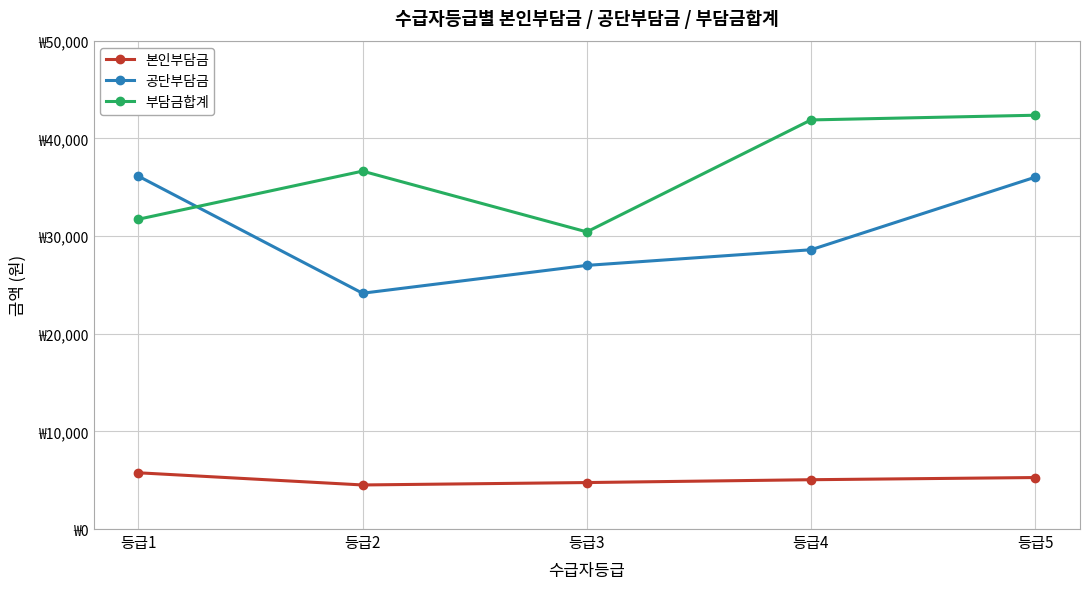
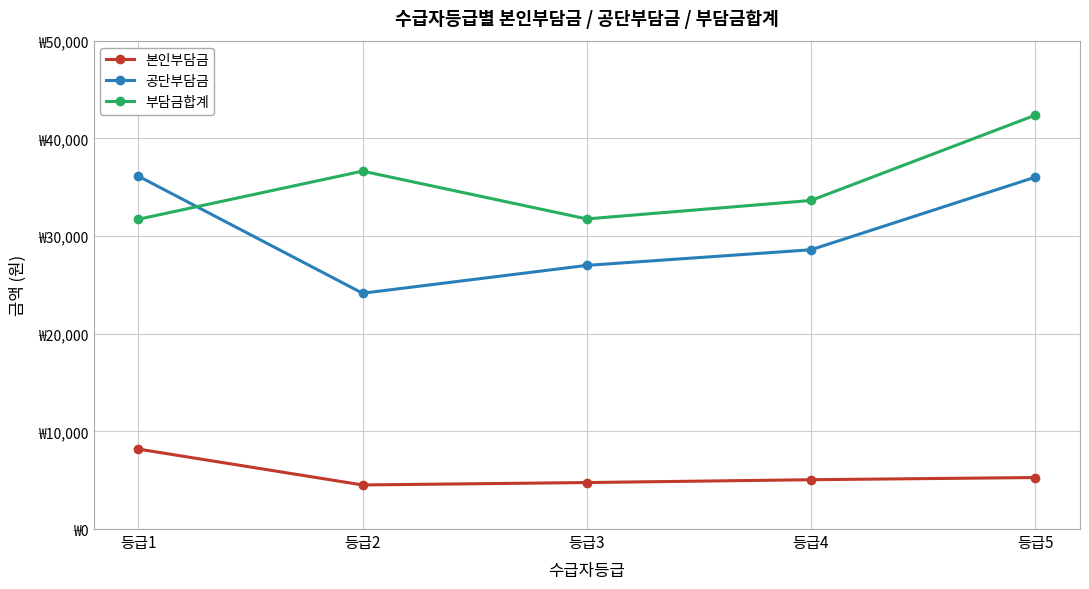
본인부담금, 등급1: ₩6,000 -> ₩8,000
부담금합계, 등급3: ₩30,000 -> ₩32,000
부담금합계, 등급4: ₩42,000 -> ₩34,000
